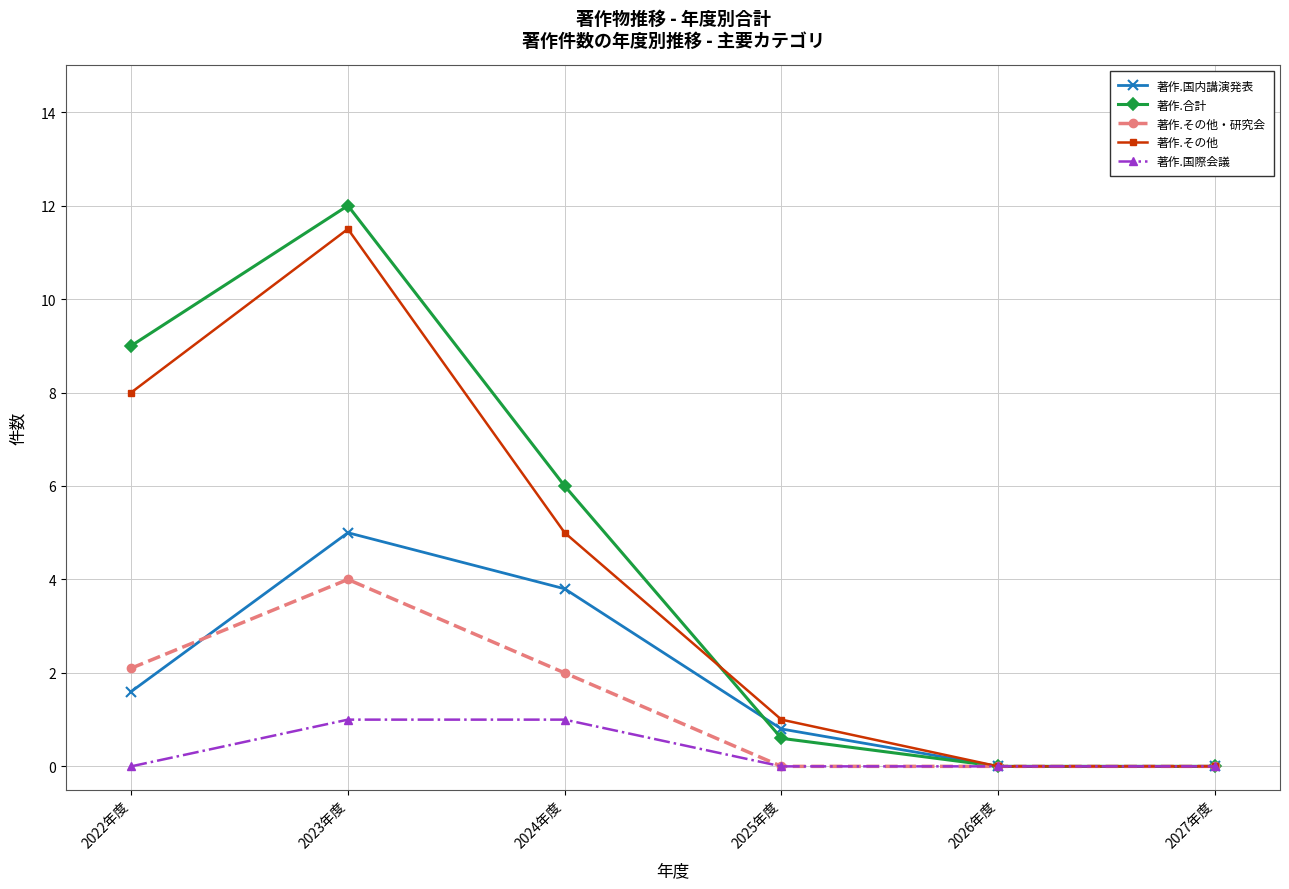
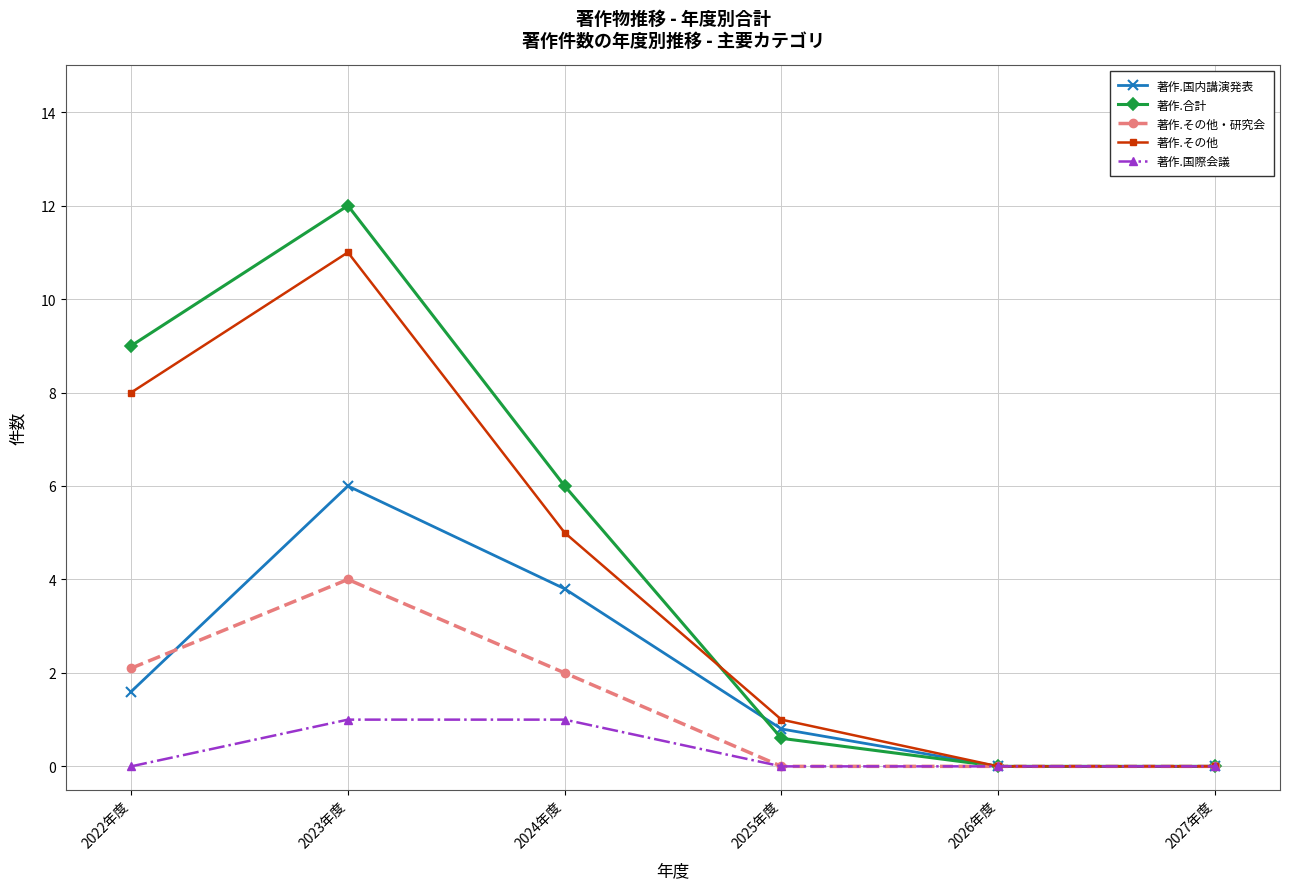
著作.国内講演発表, 2023年度: 5 -> 6
著作.その他, 2023年度: 11.5 -> 11.0
